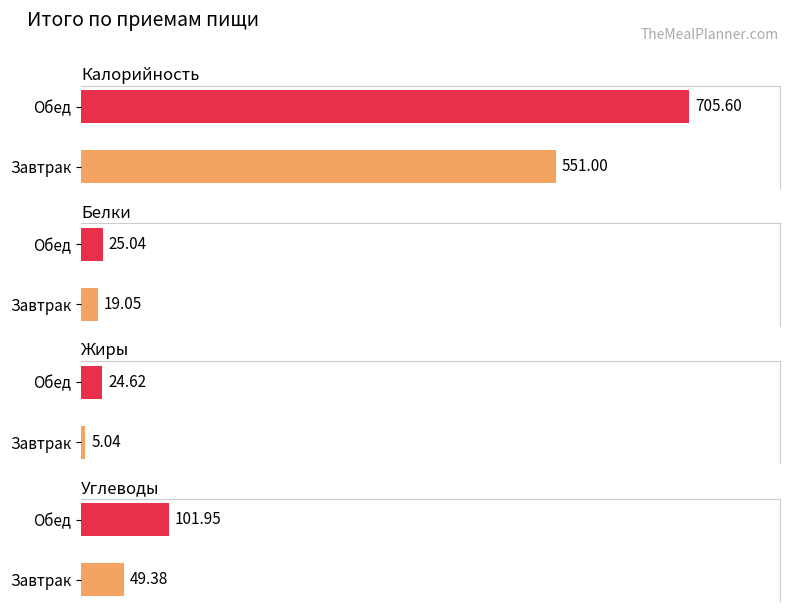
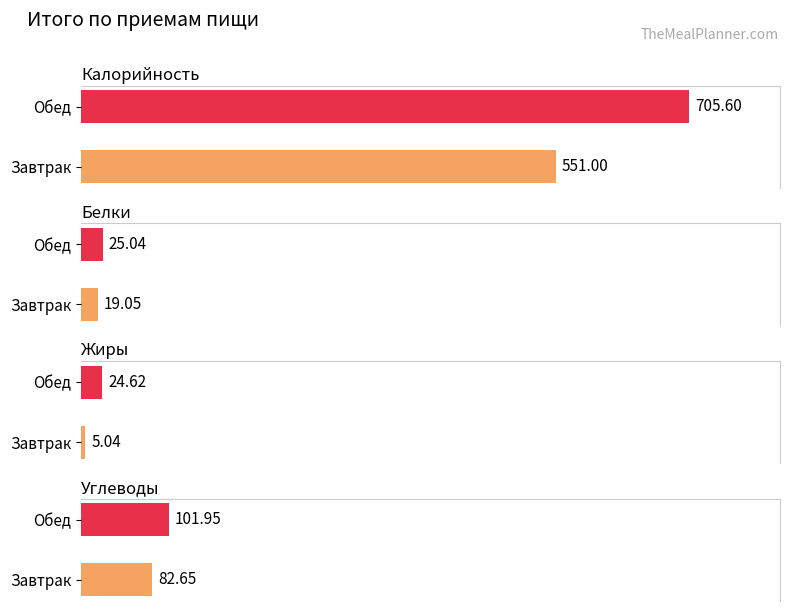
Углеводы, Завтрак: 49.38 -> 82.65
